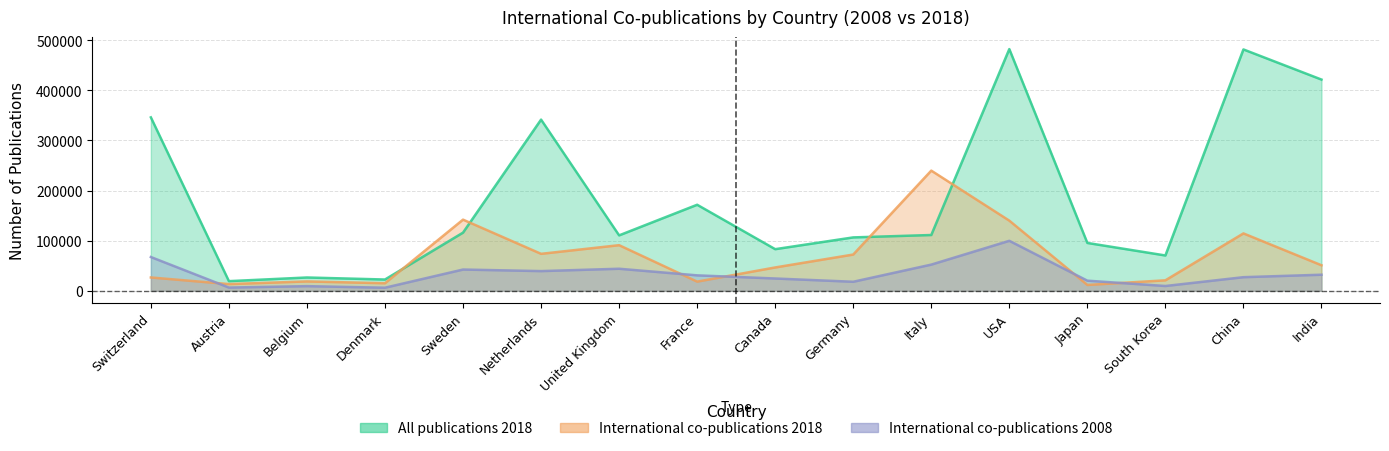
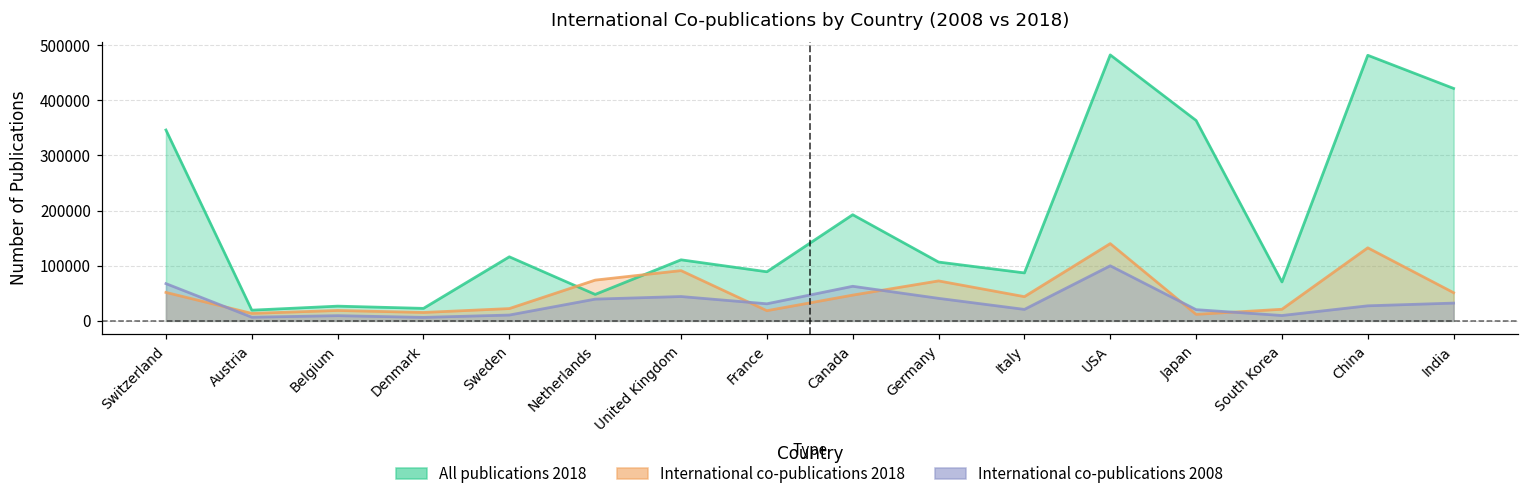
International co-publications 2018, Switzerland: 30000 -> 50000
International co-publications 2018, Sweden: 140000 -> 20000
International co-publications 2008, Sweden: 40000 -> 10000
All publications 2018, Netherlands: 340000 -> 50000
All publications 2018, France: 170000 -> 90000
All publications 2018, Canada: 80000 -> 190000
International co-publications 2008, Canada: 20000 -> 60000
International co-publications 2008, Germany: 20000 -> 40000
All publications 2018, Italy: 110000 -> 90000
International co-publications 2018, Italy: 240000 -> 40000
International co-publications 2008, Italy: 50000 -> 20000
All publications 2018, Japan: 100000 -> 360000
International co-publications 2018, China: 110000 -> 130000
